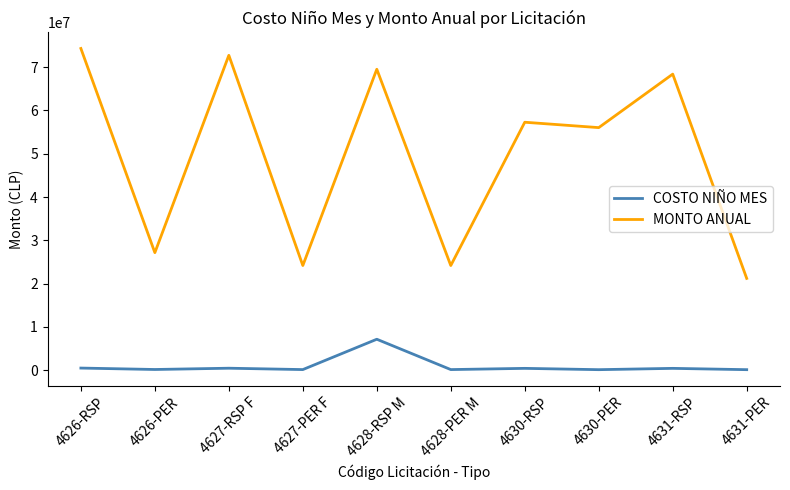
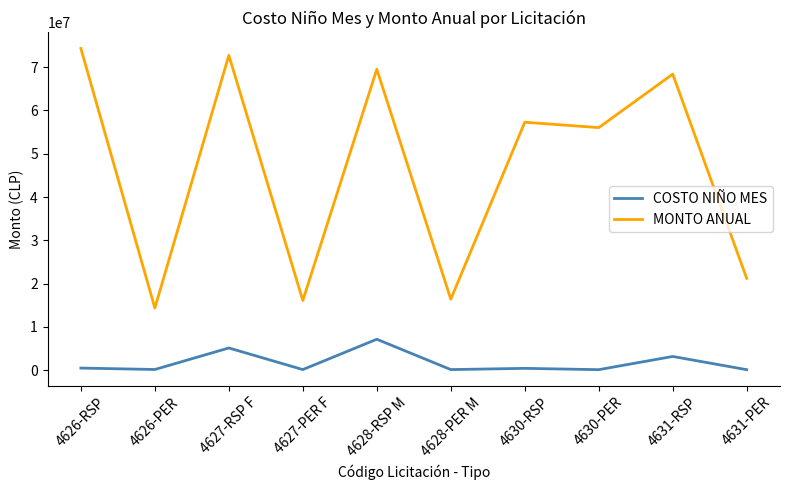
MONTO ANUAL, 4626-PER: 27000000 -> 14000000
COSTO NIÑO MES, 4627-RSP F: 0 -> 5000000
MONTO ANUAL, 4627-PER F: 24000000 -> 16000000
MONTO ANUAL, 4628-PER M: 24000000 -> 16000000
COSTO NIÑO MES, 4631-RSP: 0 -> 3000000
